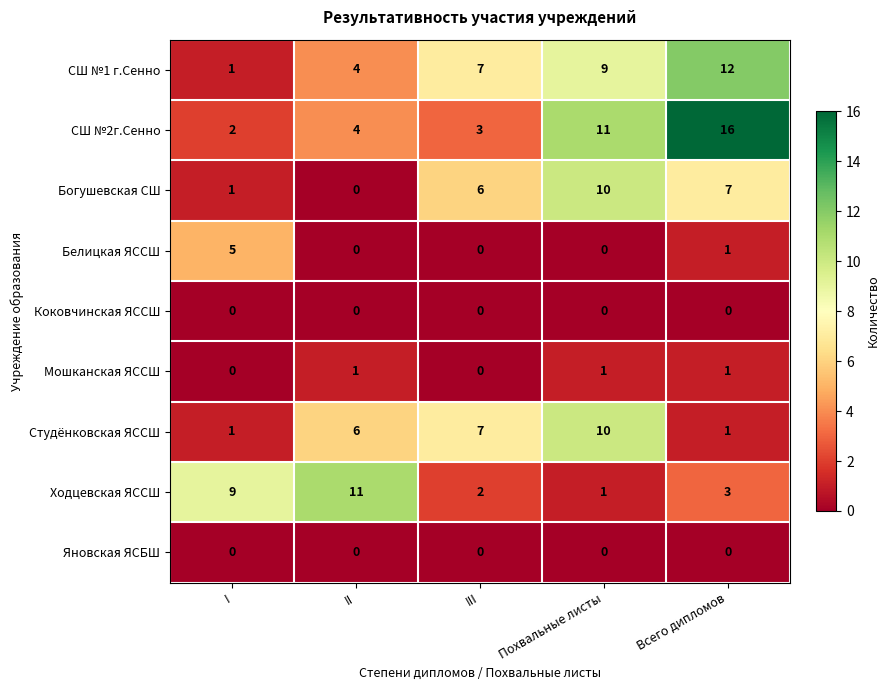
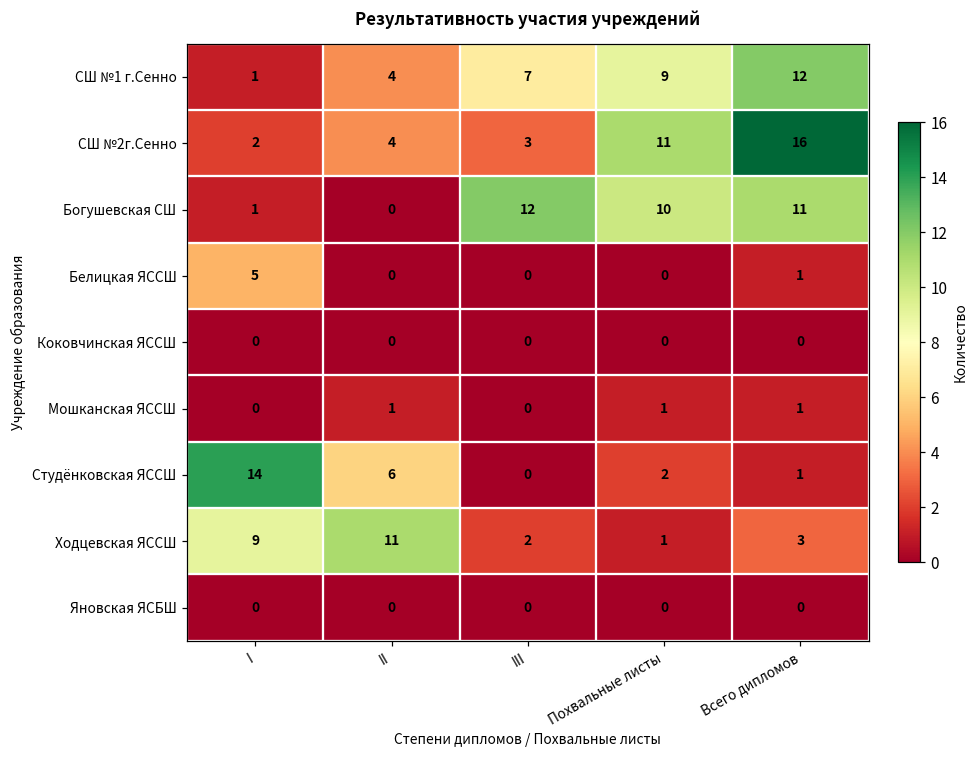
Богушевская СШ, III: 6 -> 12
Богушевская СШ, Всего дипломов: 7 -> 11
Студёнковская ЯССШ, I: 1 -> 14
Студёнковская ЯССШ, III: 7 -> 0
Студёнковская ЯССШ, Похвальные листы: 10 -> 2
